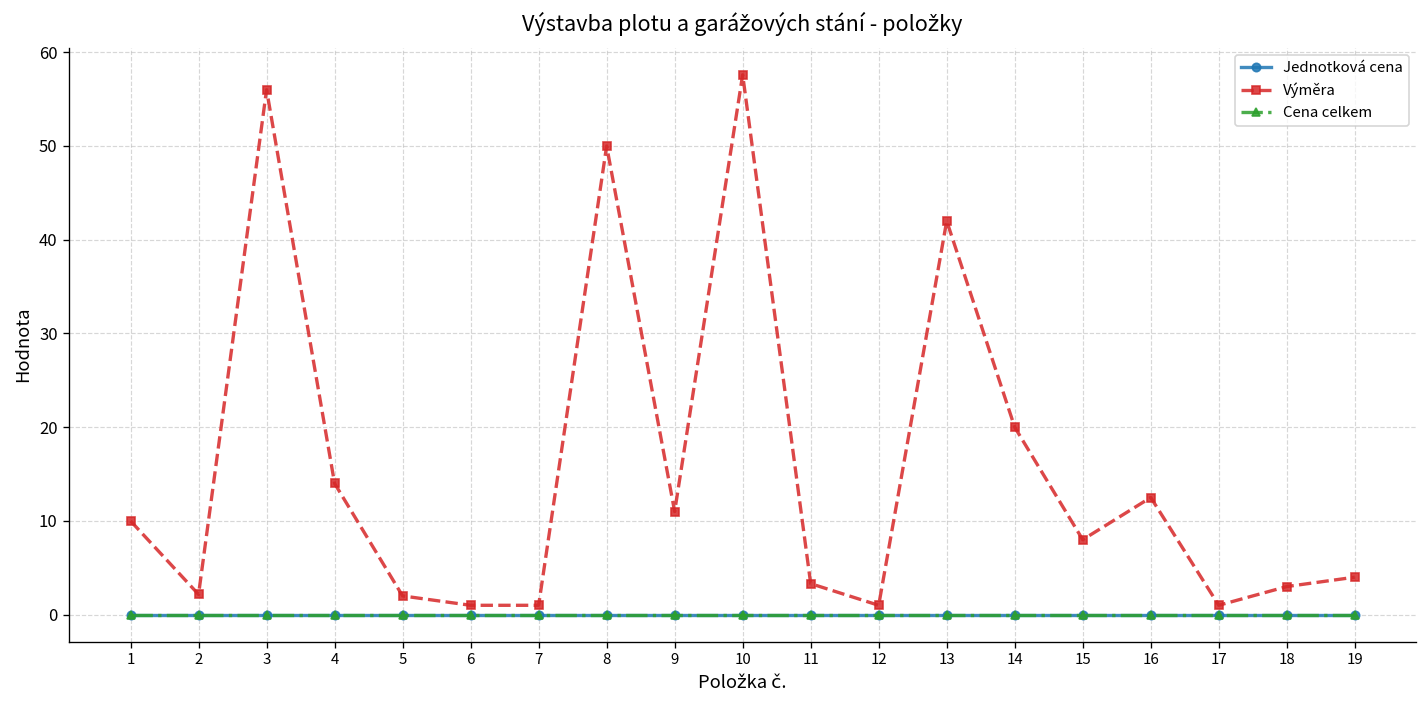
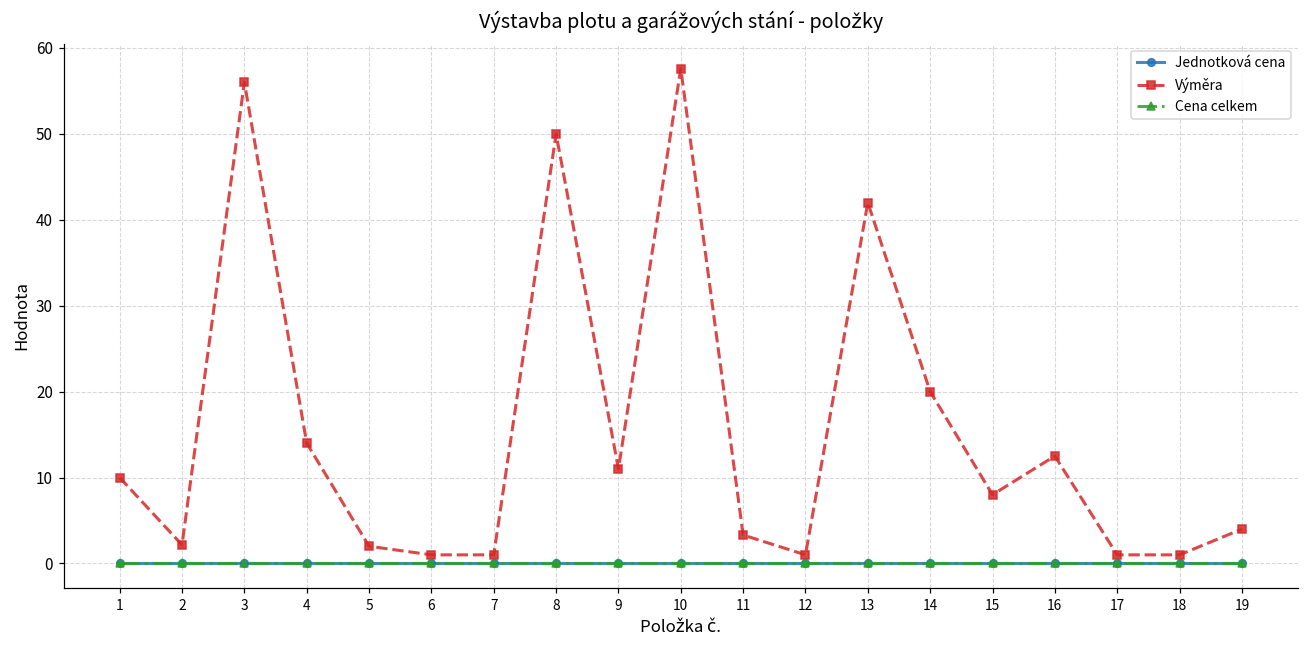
Výměra, 18: 3 -> 1
